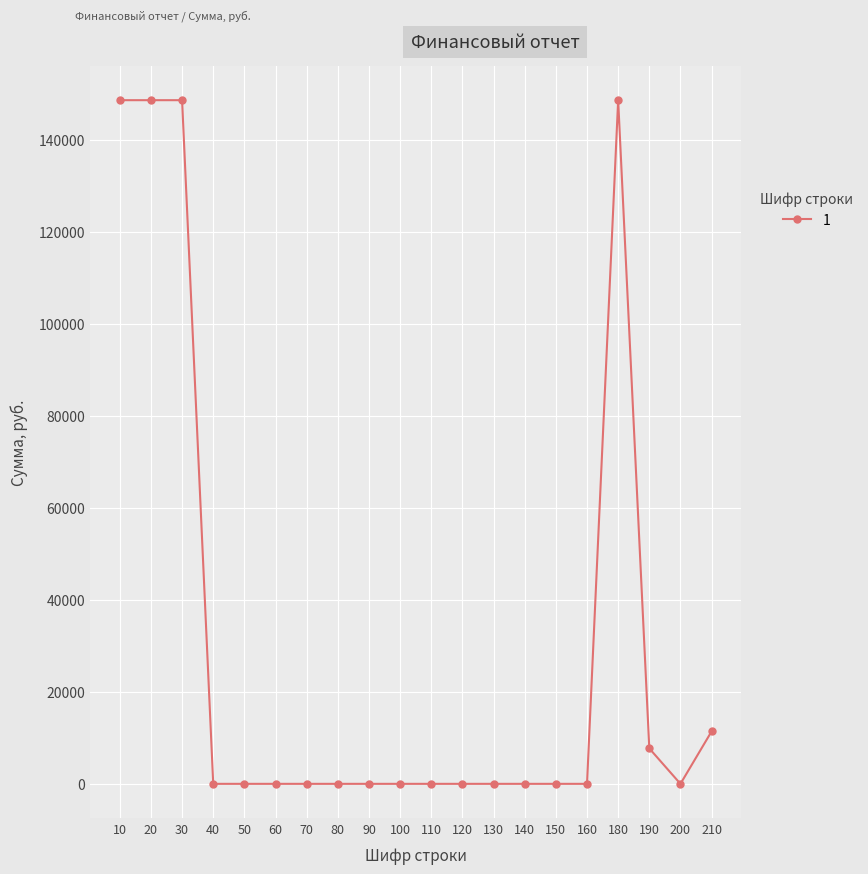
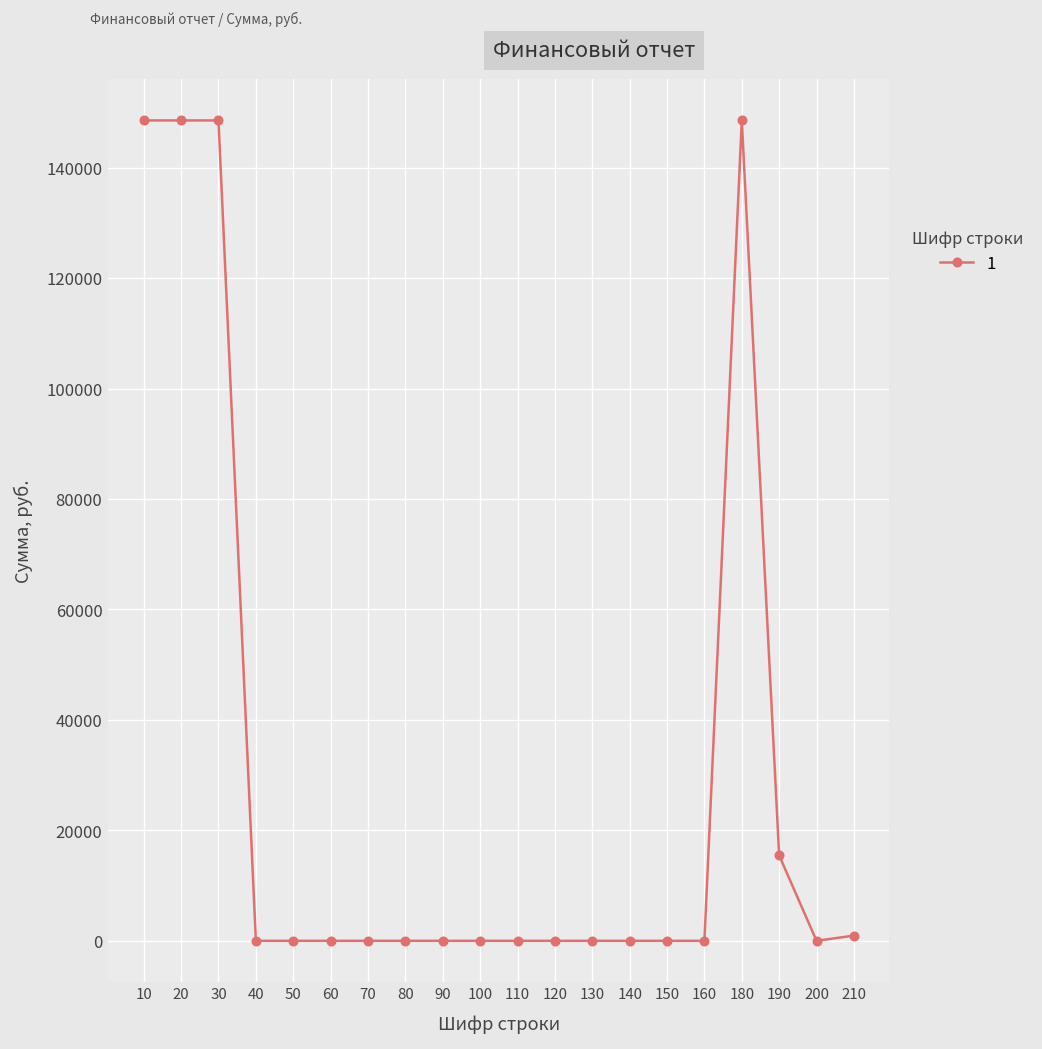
190: 8000 -> 15000
210: 11000 -> 1000
